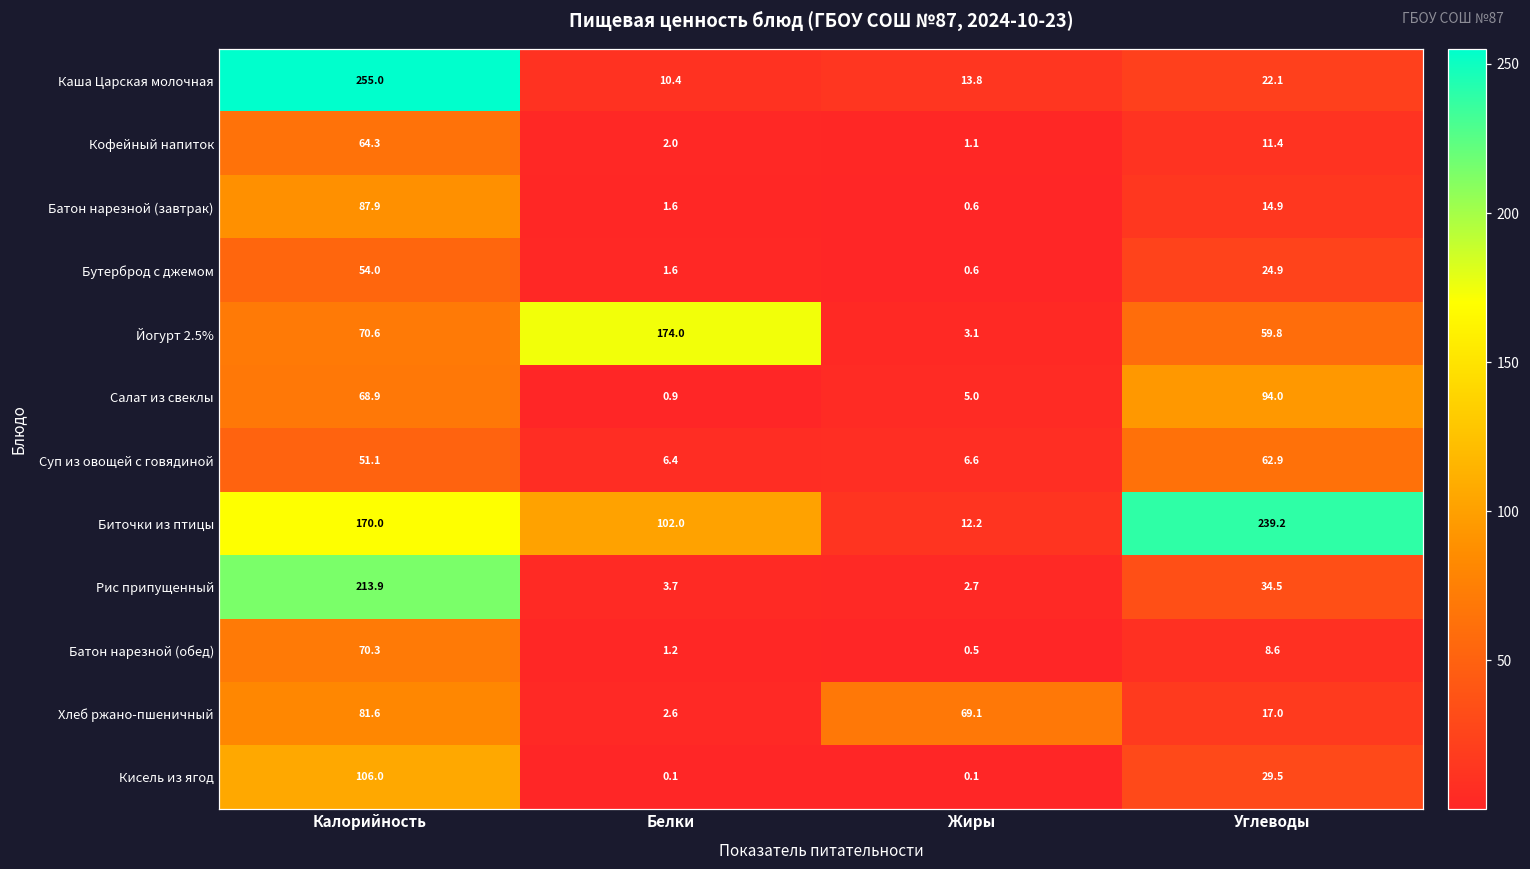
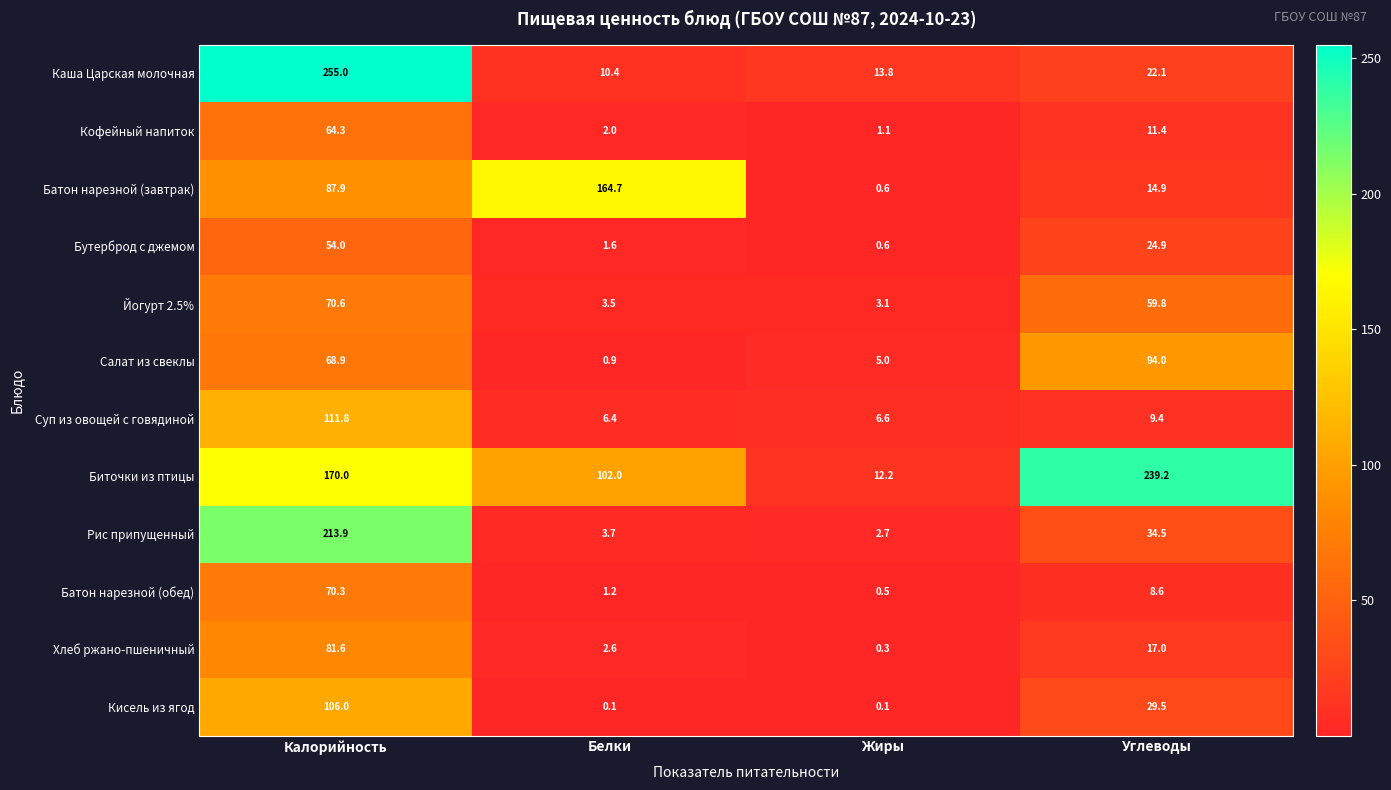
Батон нарезной (завтрак), Белки: 1.6 -> 164.7
Йогурт 2.5%, Белки: 174.0 -> 3.5
Суп из овощей с говядиной, Калорийность: 51.1 -> 111.8
Суп из овощей с говядиной, Углеводы: 62.9 -> 9.4
Хлеб ржано-пшеничный, Жиры: 69.1 -> 0.3
